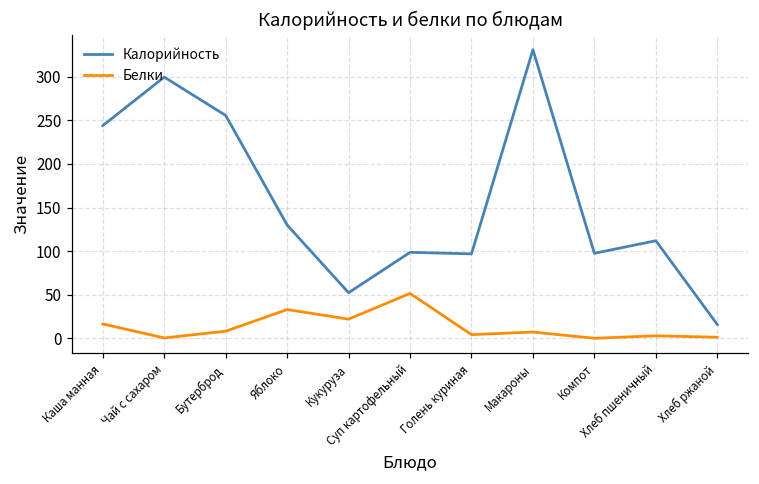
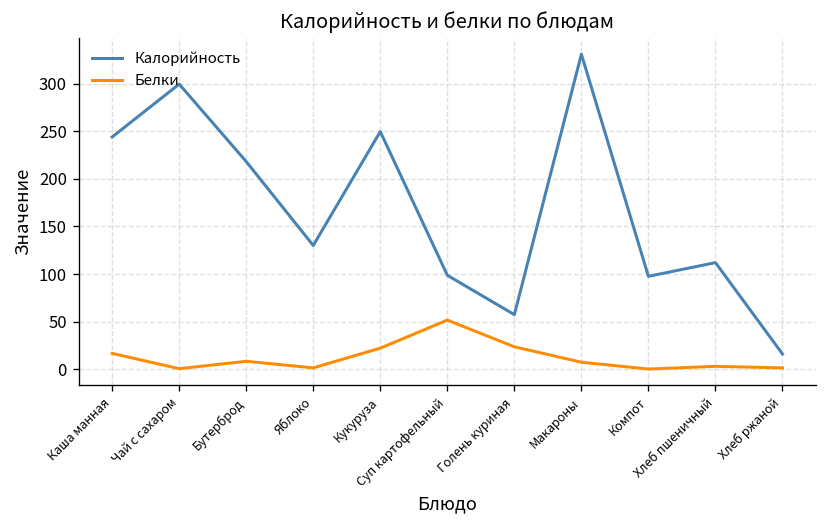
Калорийность, Бутерброд: 260 -> 220
Белки, Яблоко: 30 -> 0
Калорийность, Кукуруза: 50 -> 250
Калорийность, Голень куриная: 100 -> 60
Белки, Голень куриная: 0 -> 20
